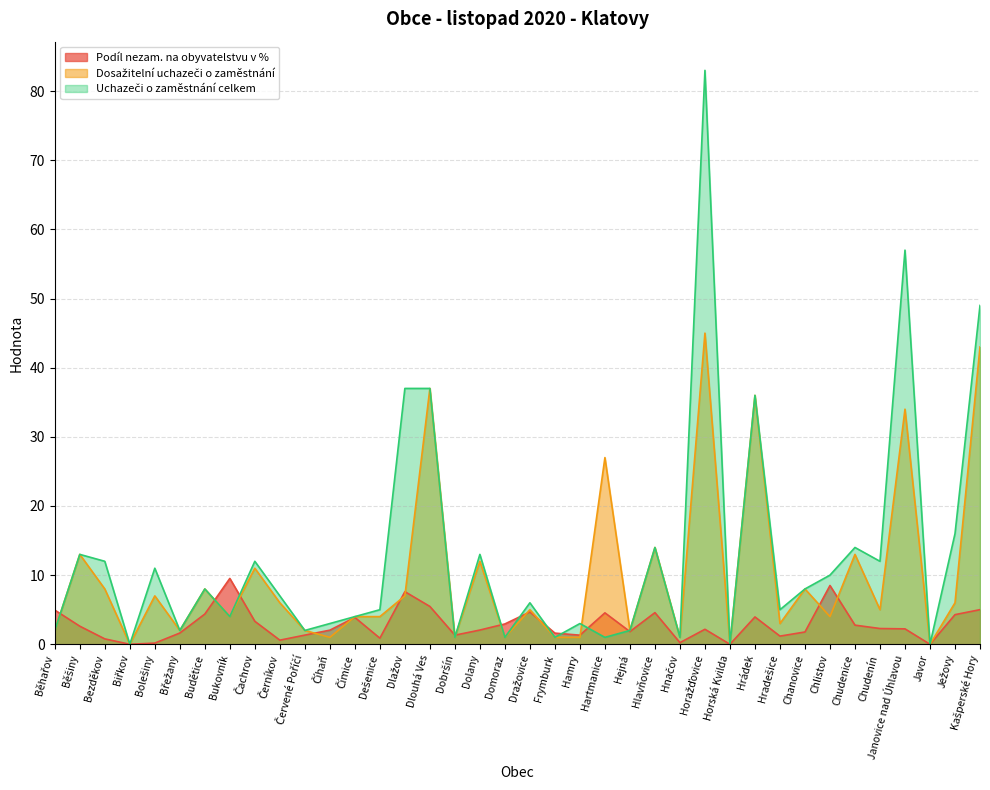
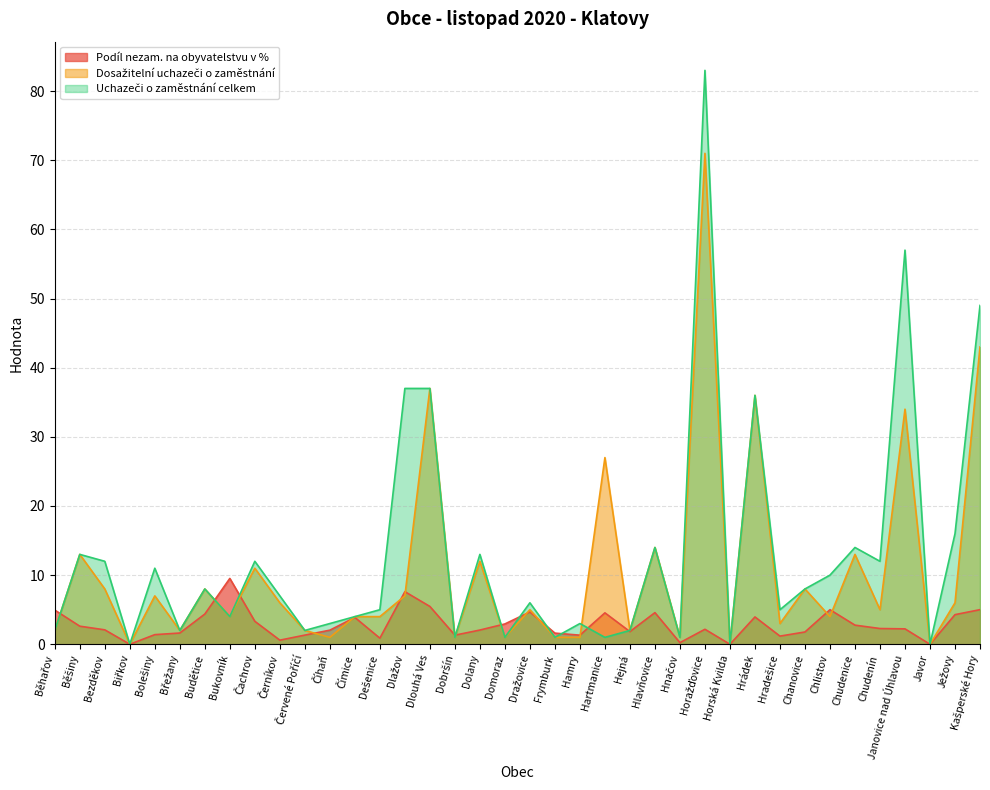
Podíl nezam. na obyvatelstvu v %, Bezděkov: 1 -> 2
Podíl nezam. na obyvatelstvu v %, Bolešiny: 0 -> 1
Dosažitelní uchazeči o zaměstnání, Horažďovice: 45 -> 71
Podíl nezam. na obyvatelstvu v %, Chlistov: 9 -> 5
